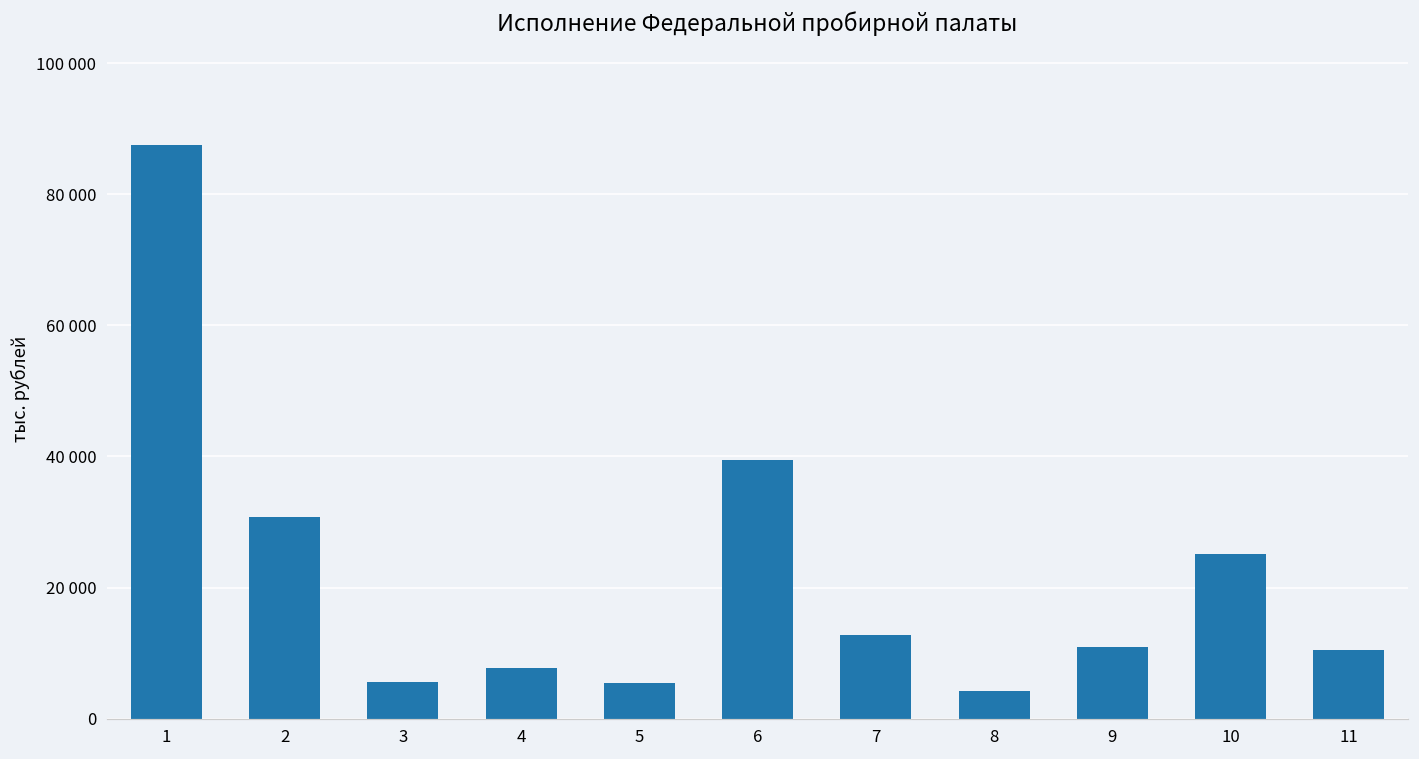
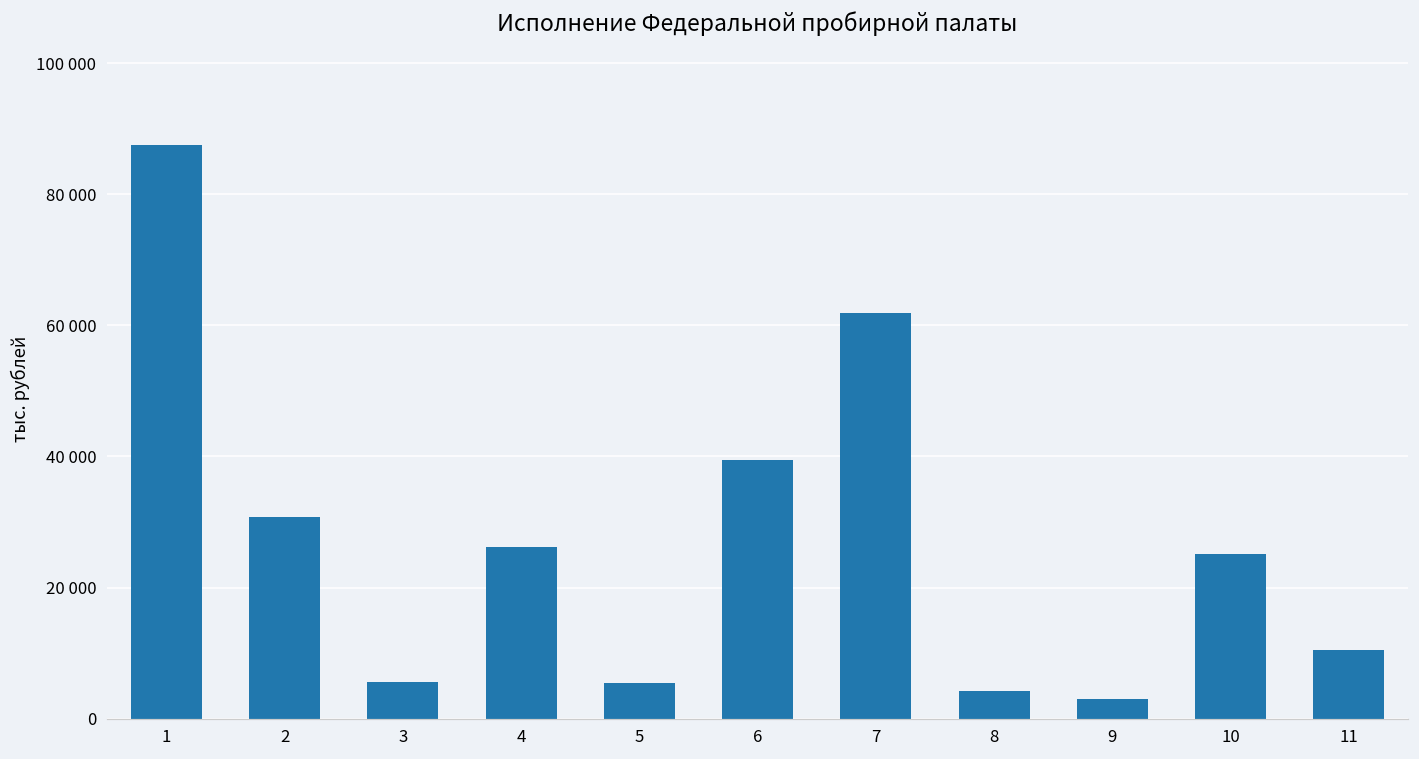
4: 8000 -> 26000
7: 13000 -> 62000
9: 11000 -> 3000
